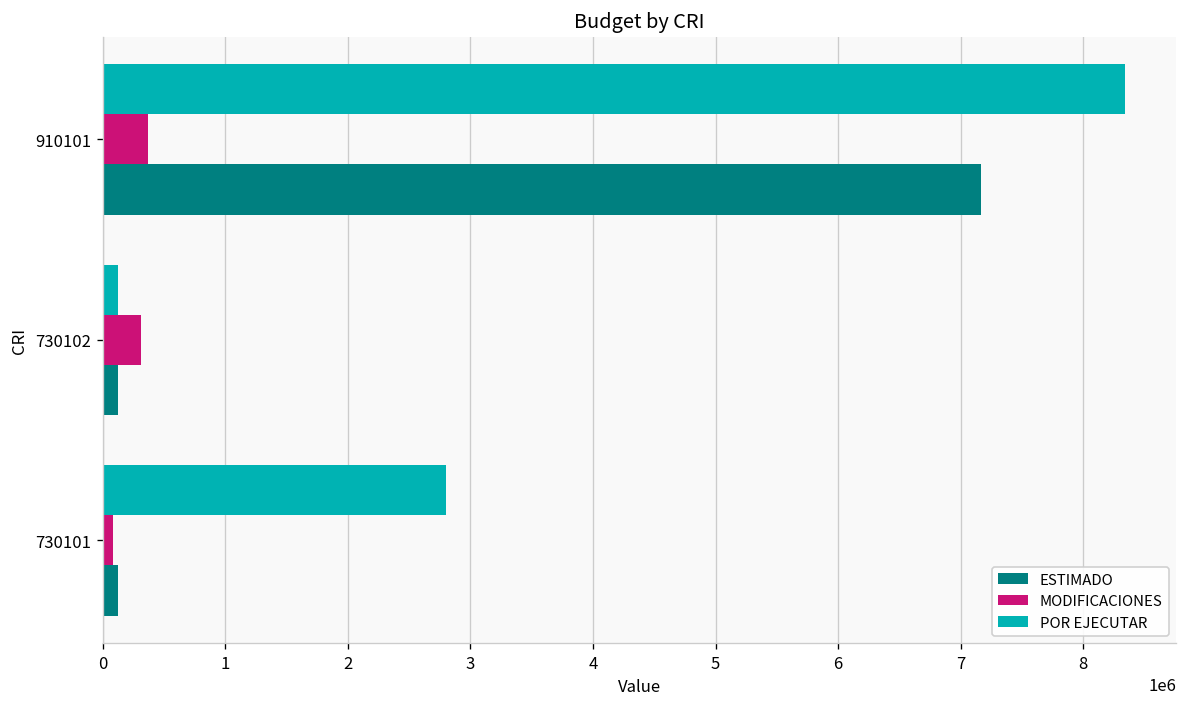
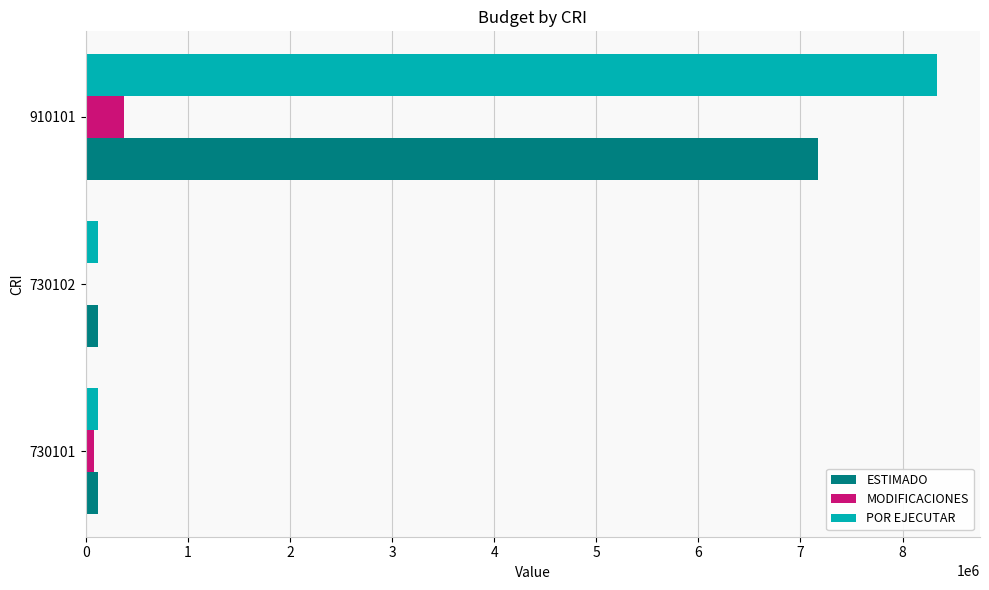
MODIFICACIONES, 730102: 310000 -> 0
POR EJECUTAR, 730101: 2800000 -> 120000
